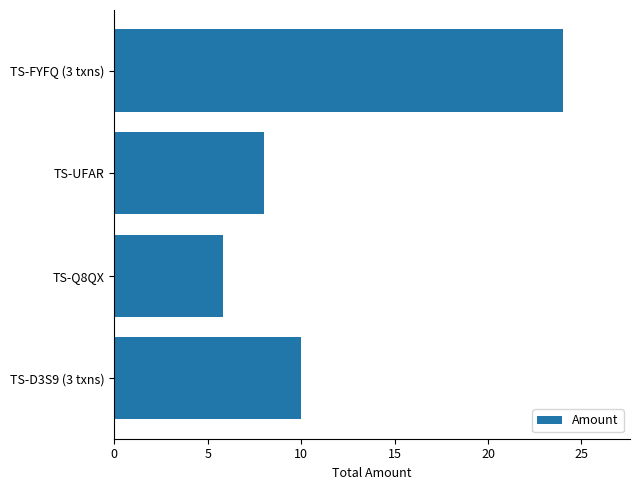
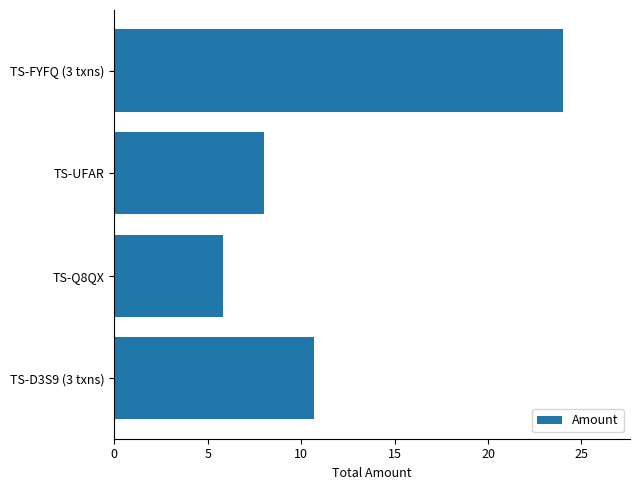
TS-D3S9 (3 txns): 10.0 -> 10.7
